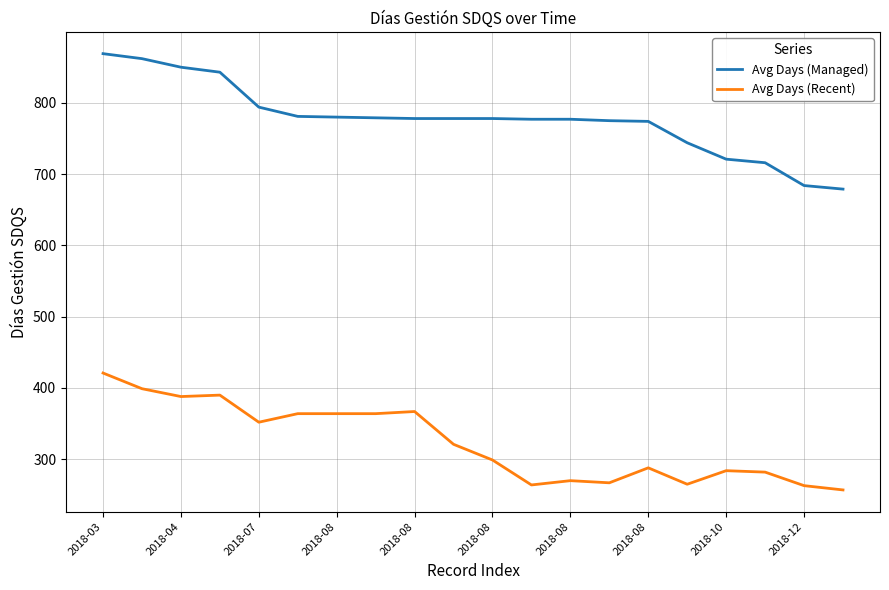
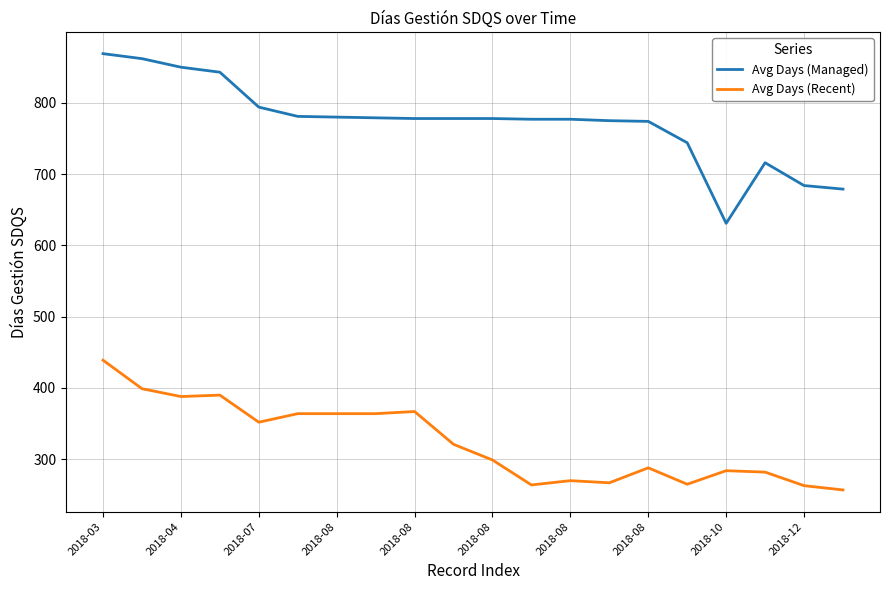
Avg Days (Recent), 2018-03: 420 -> 440
Avg Days (Managed), 2018-10: 720 -> 630
